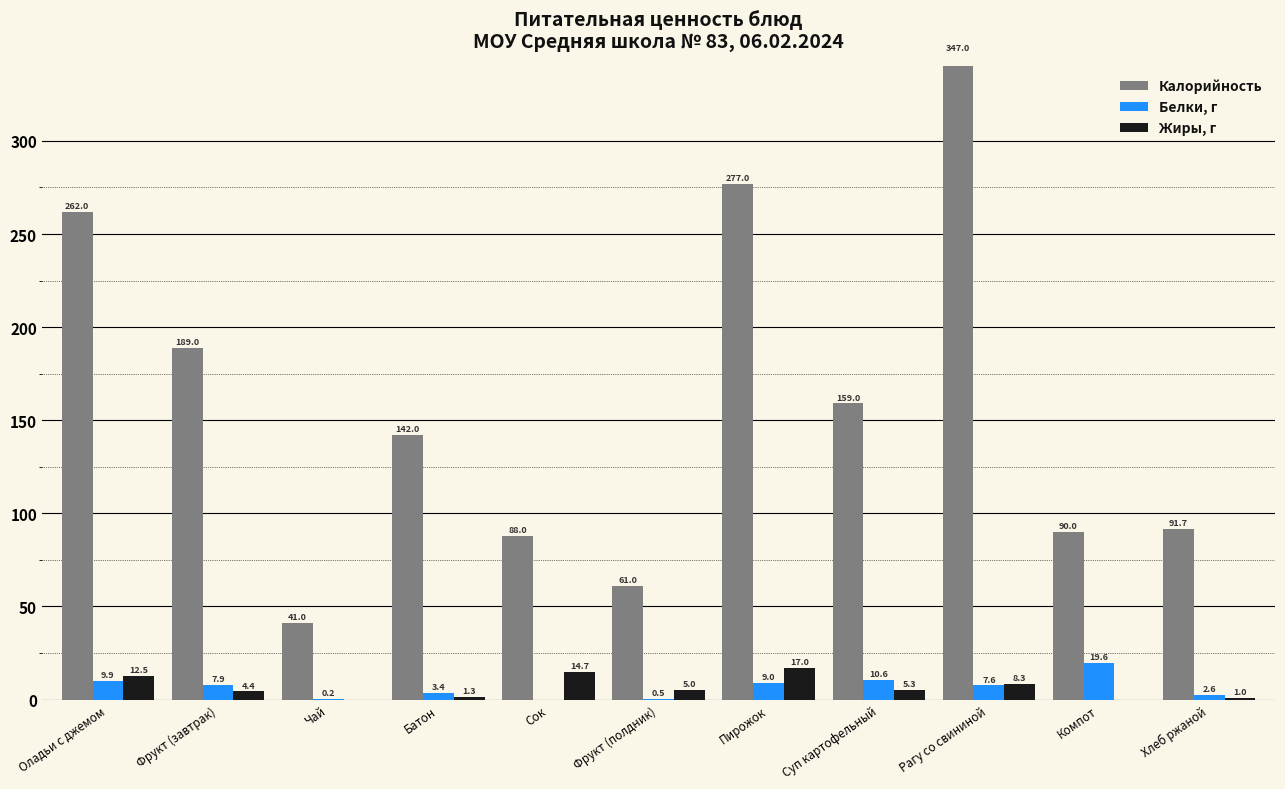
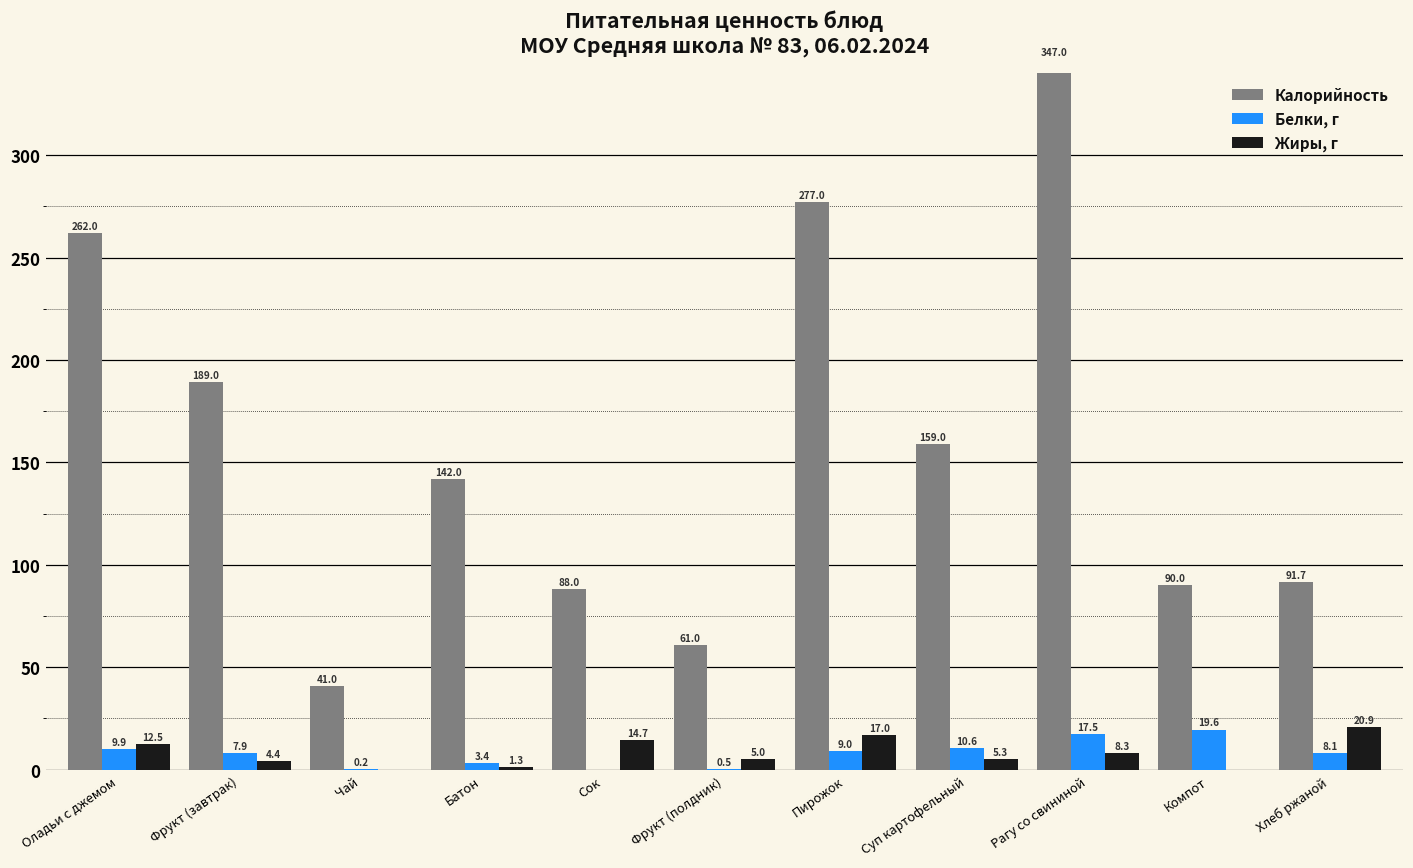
Белки, г, Рагу со свининой: 7.6 -> 17.5
Белки, г, Хлеб ржаной: 2.6 -> 8.1
Жиры, г, Хлеб ржаной: 1.0 -> 20.9
